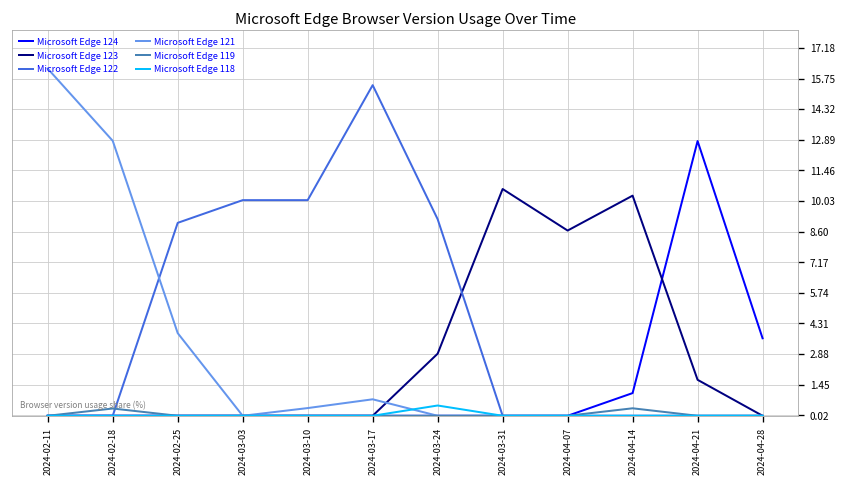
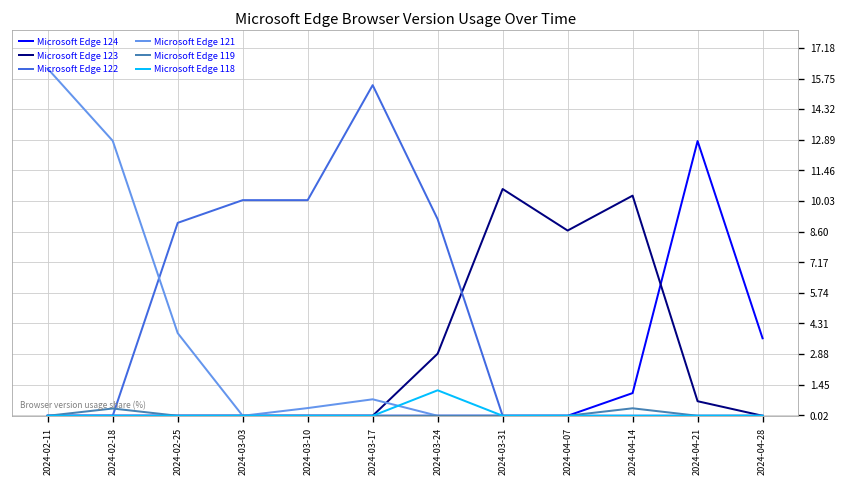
Microsoft Edge 118, 2024-03-24: 0.5 -> 1.2
Microsoft Edge 123, 2024-04-21: 1.7 -> 0.7
